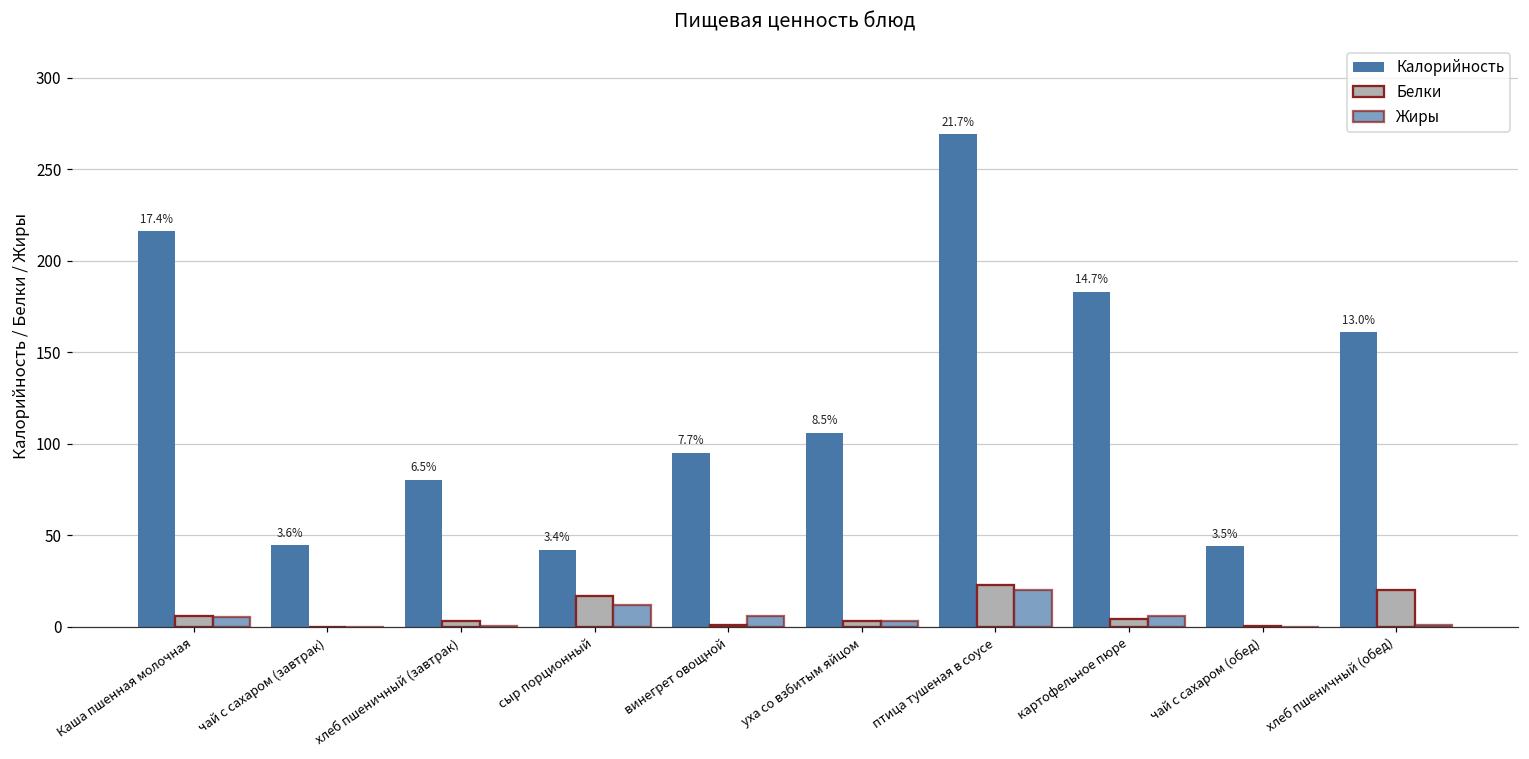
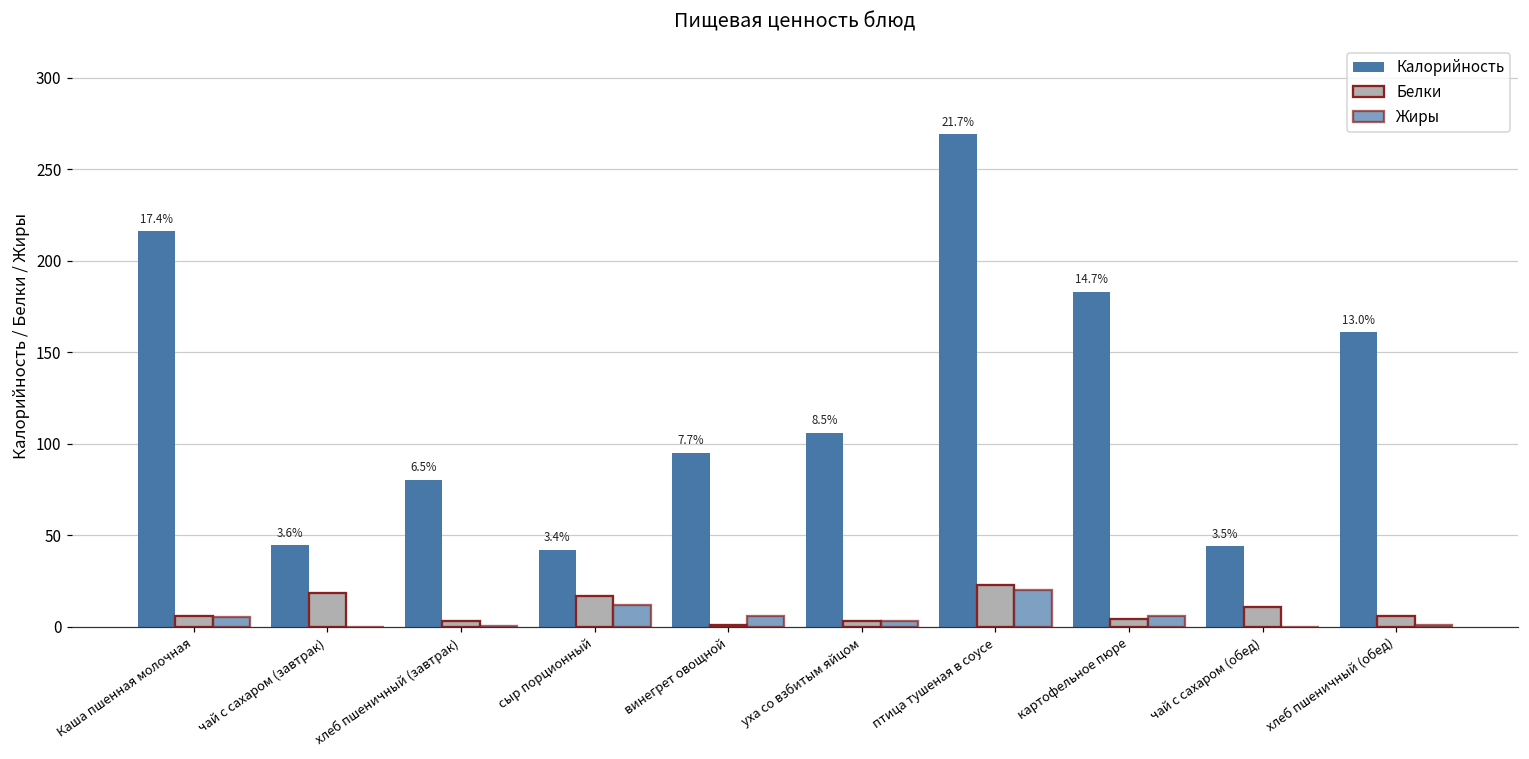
Белки, чай с сахаром (завтрак): 0 -> 19
Белки, чай с сахаром (обед): 0 -> 11
Белки, хлеб пшеничный (обед): 20 -> 6
